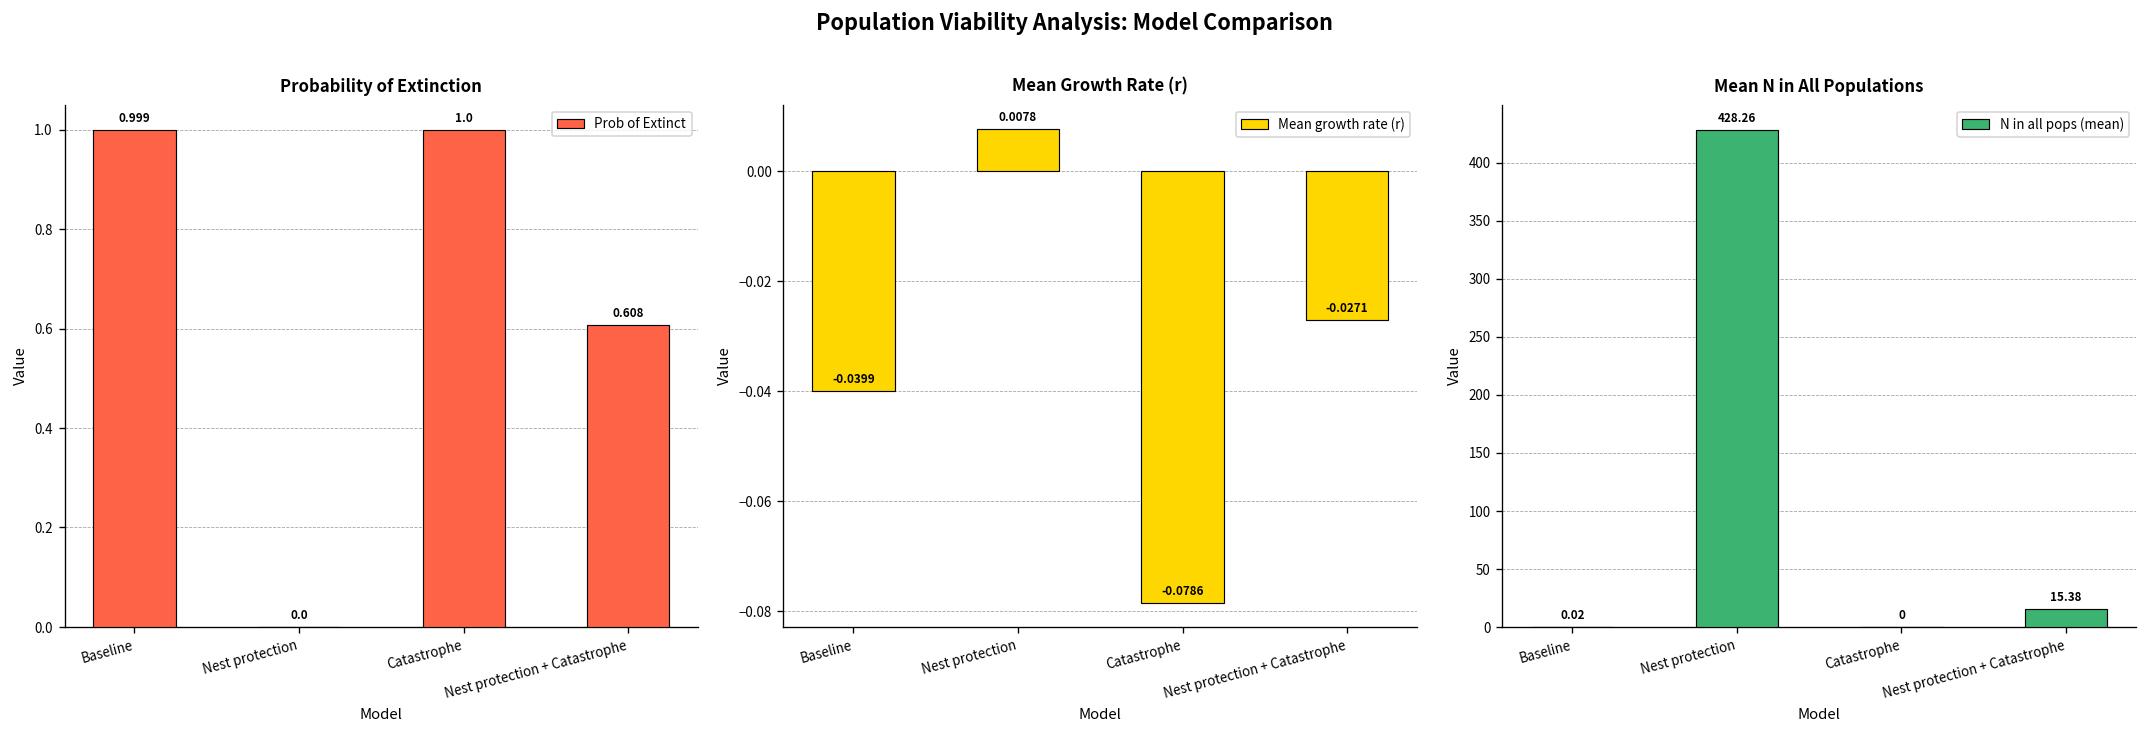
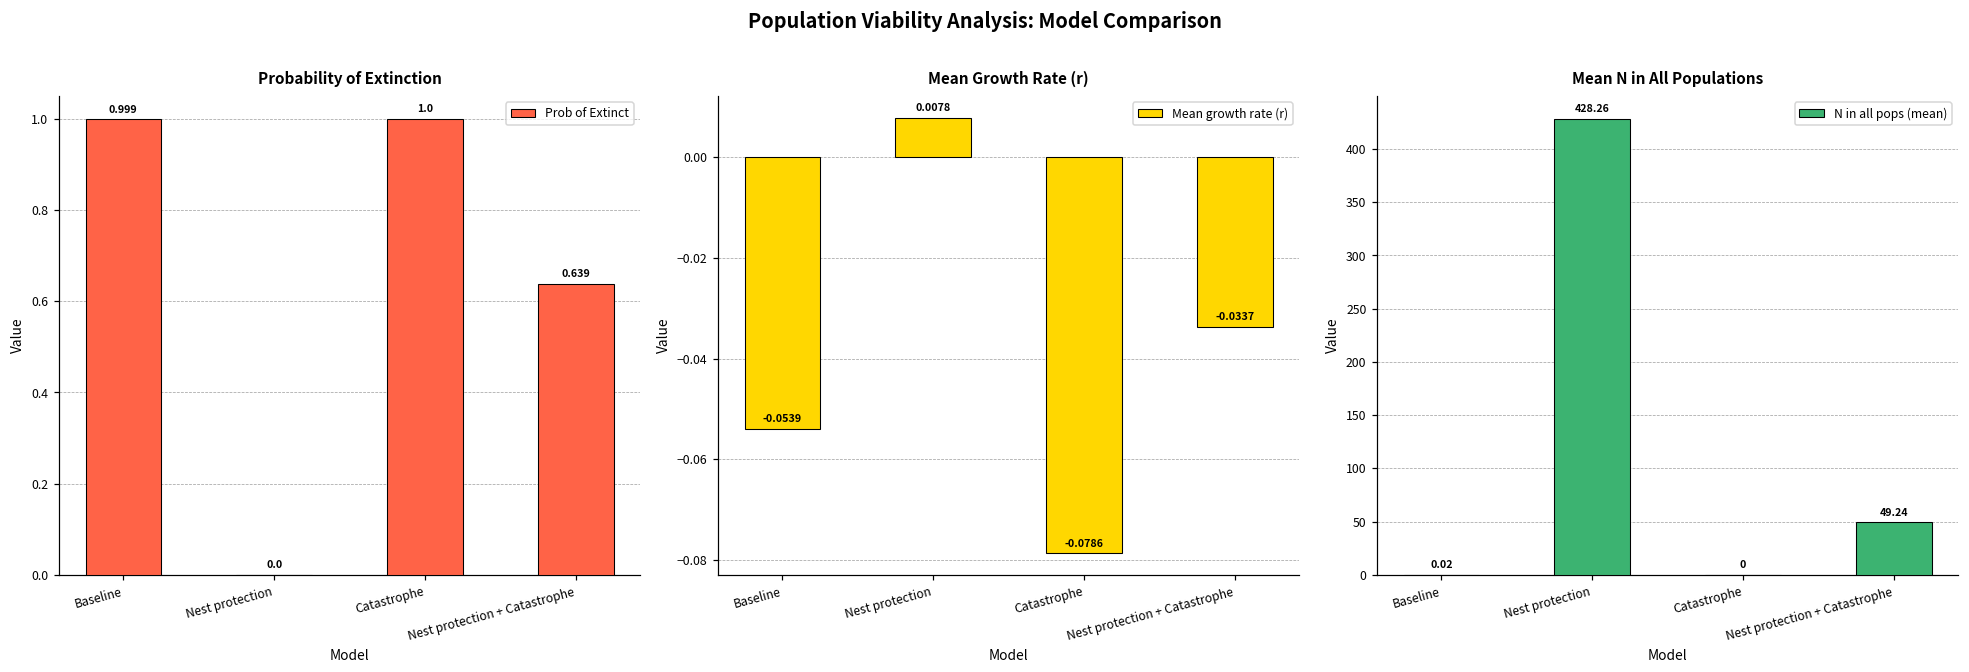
Probability of Extinction, Nest protection + Catastrophe: 0.608 -> 0.639
Mean Growth Rate (r), Baseline: -0.0399 -> -0.0539
Mean Growth Rate (r), Nest protection + Catastrophe: -0.0271 -> -0.0337
Mean N in All Populations, Nest protection + Catastrophe: 15.38 -> 49.24
